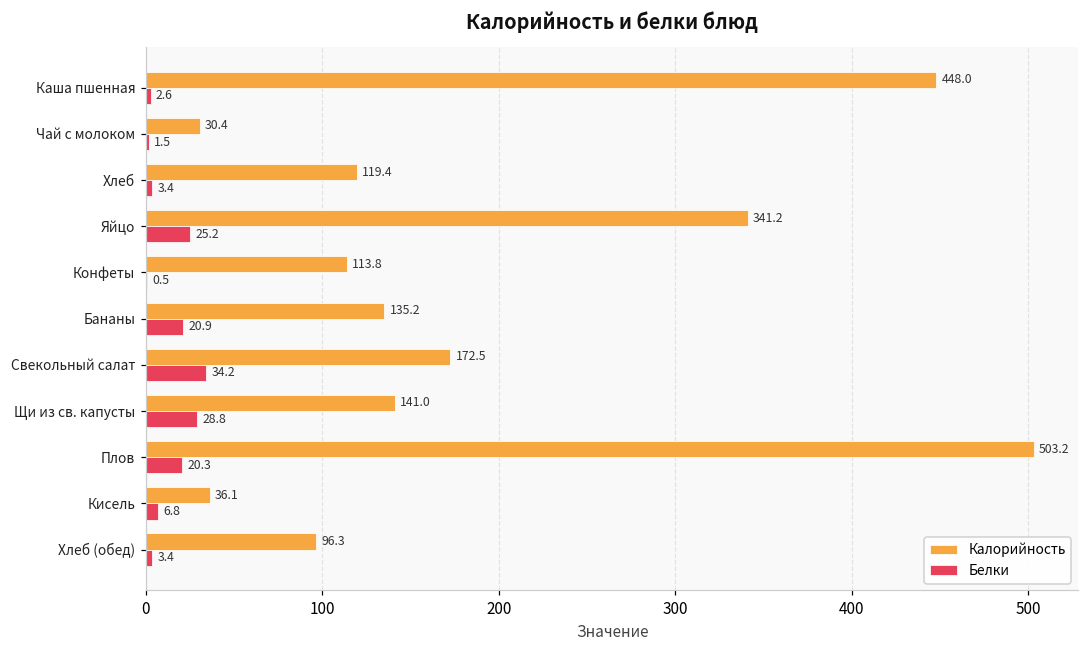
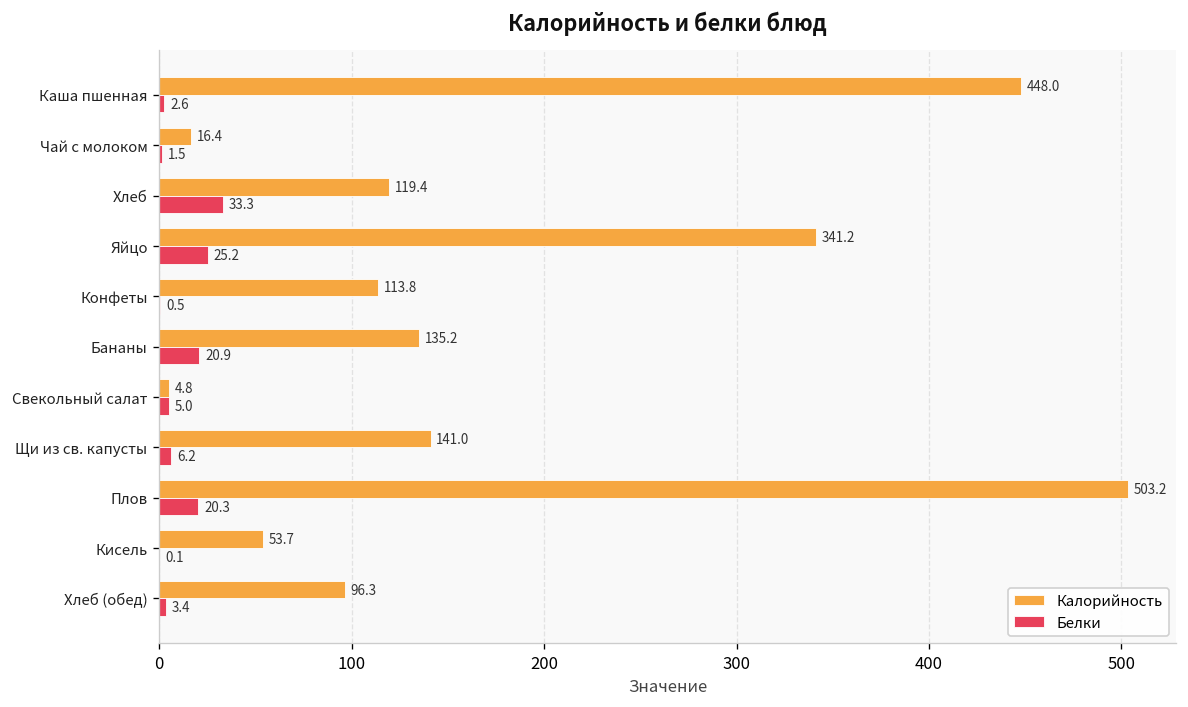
Калорийность, Чай с молоком: 30.4 -> 16.4
Белки, Хлеб: 3.4 -> 33.3
Калорийность, Свекольный салат: 172.5 -> 4.8
Белки, Свекольный салат: 34.2 -> 5.0
Белки, Щи из св. капусты: 28.8 -> 6.2
Калорийность, Кисель: 36.1 -> 53.7
Белки, Кисель: 6.8 -> 0.1
